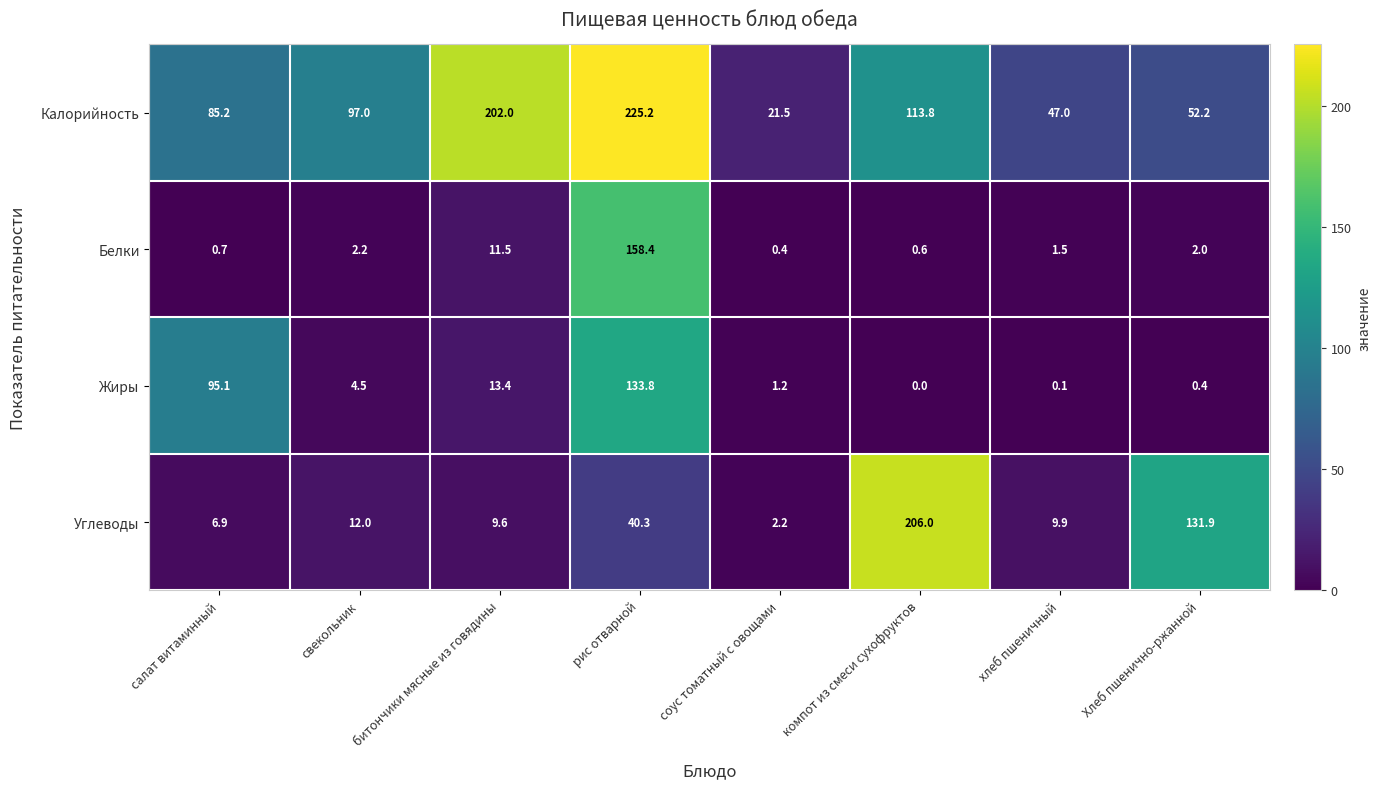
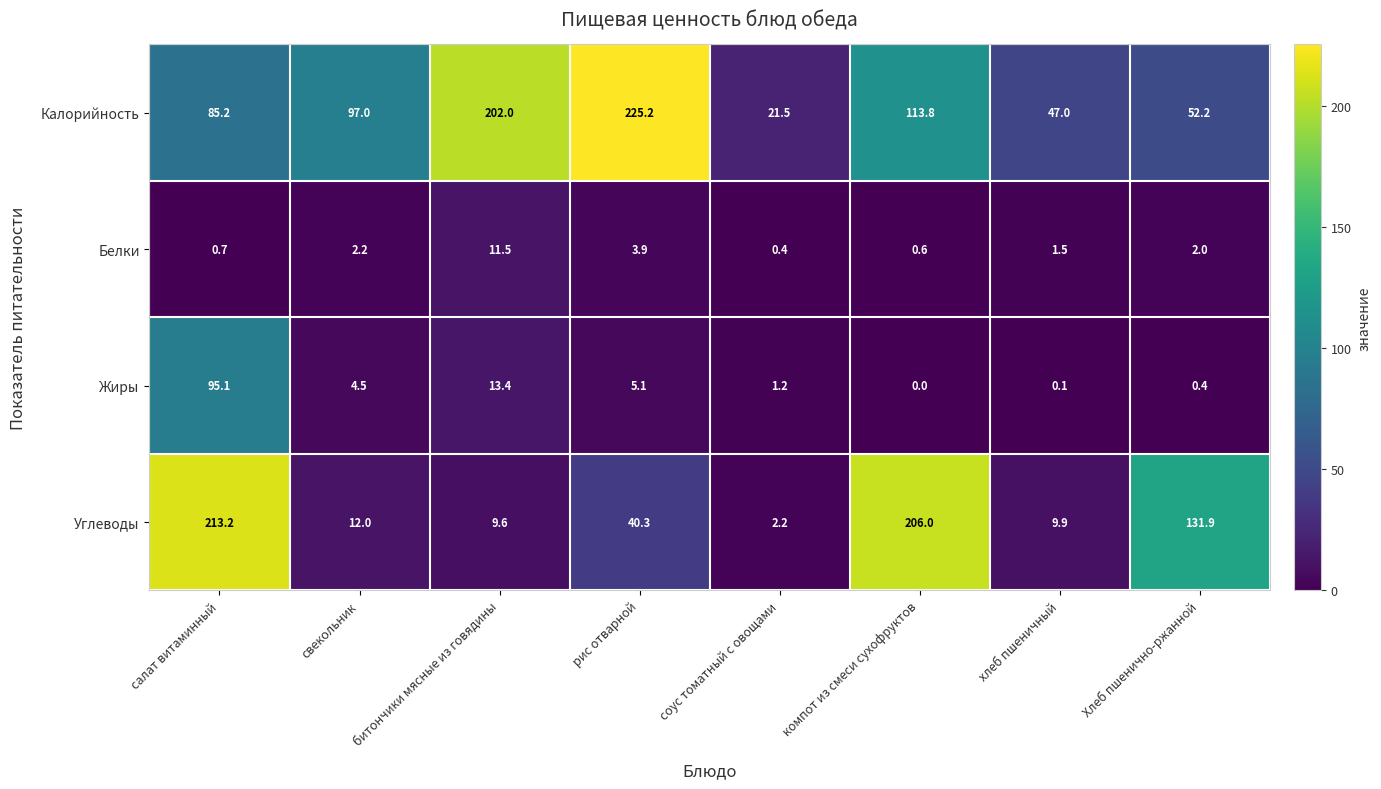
Белки, рис отварной: 158.4 -> 3.9
Жиры, рис отварной: 133.8 -> 5.1
Углеводы, салат витаминный: 6.9 -> 213.2
